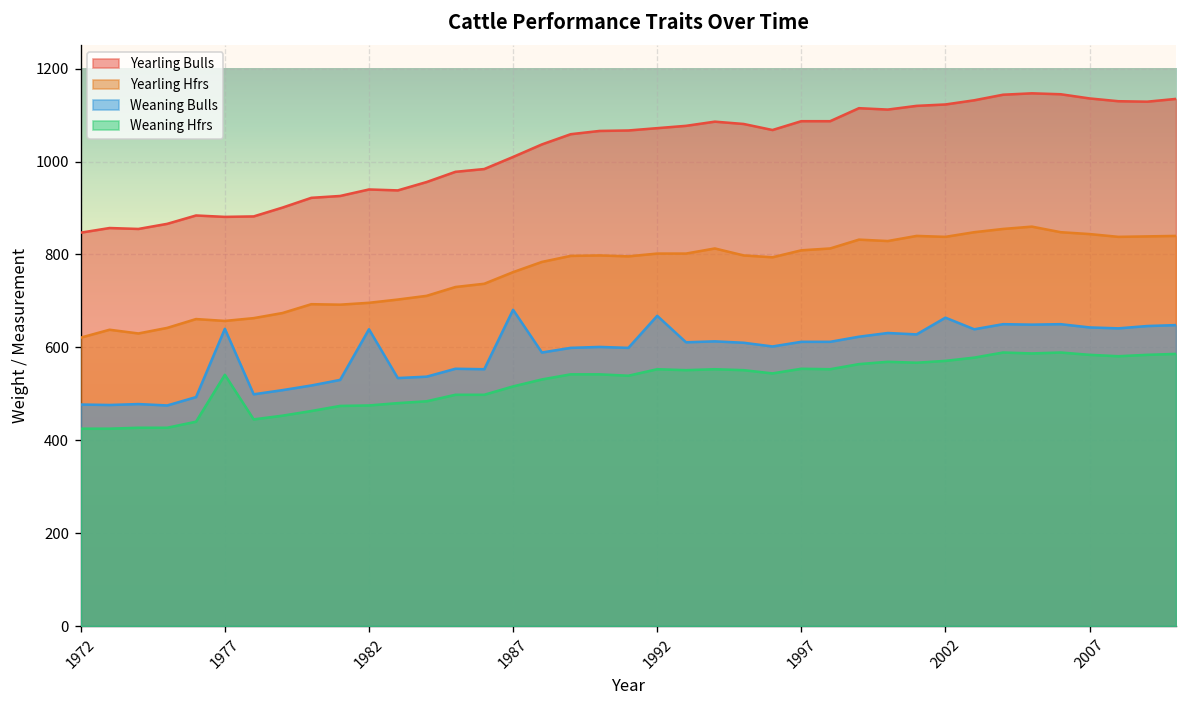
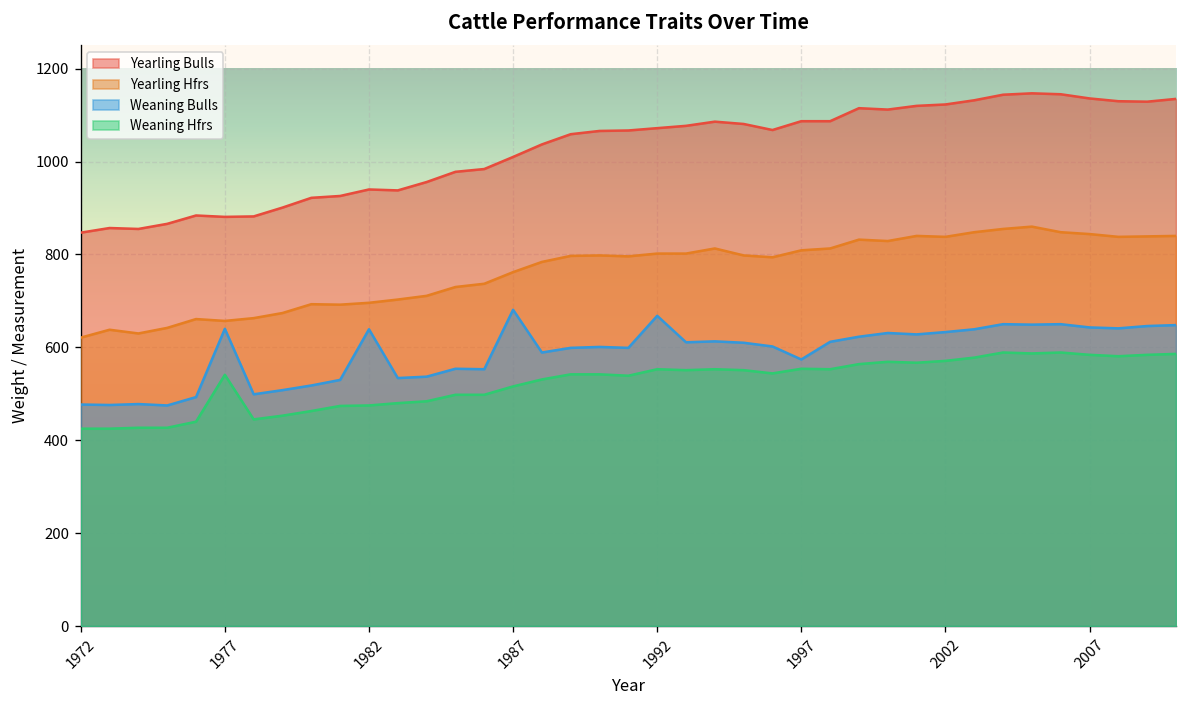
Weaning Bulls, 1997: 610 -> 570
Weaning Bulls, 2002: 660 -> 630
